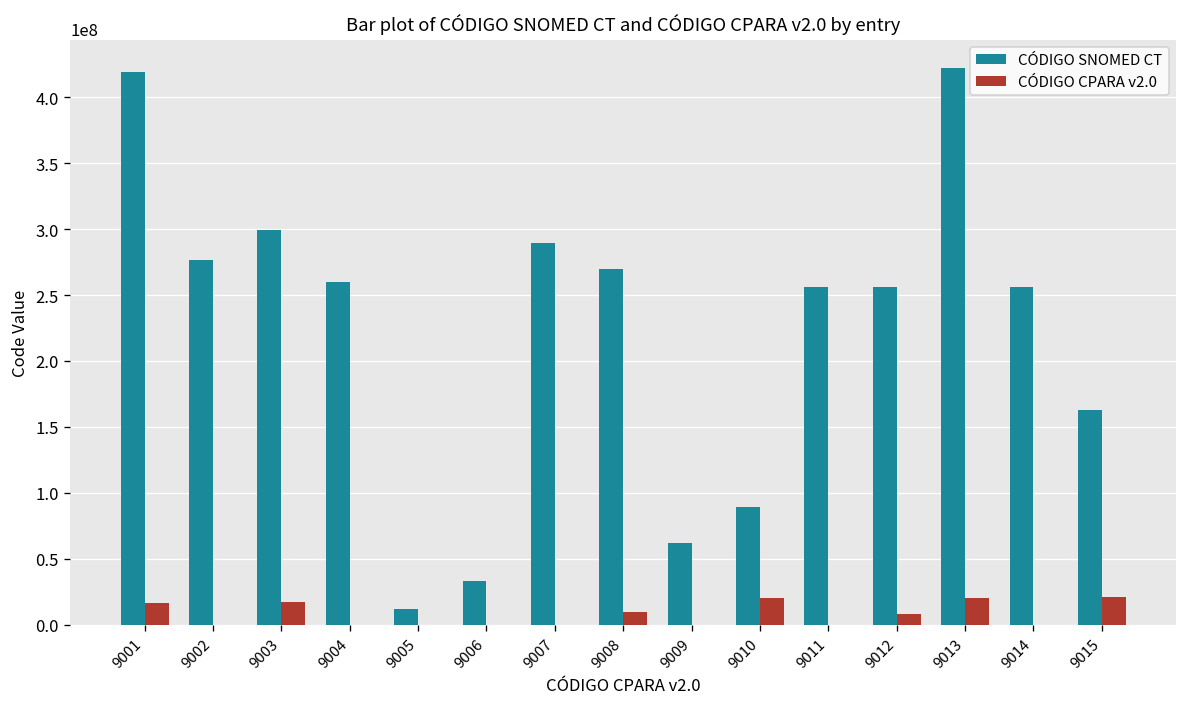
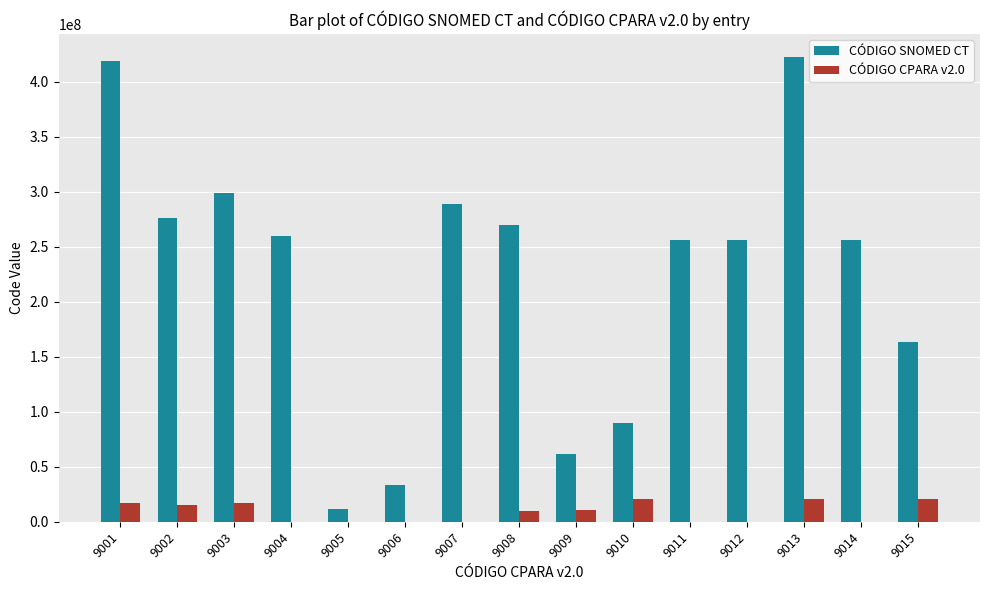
CÓDIGO CPARA v2.0, 9002: 0 -> 15000000
CÓDIGO CPARA v2.0, 9009: 0 -> 11000000
CÓDIGO CPARA v2.0, 9012: 8000000 -> 0
